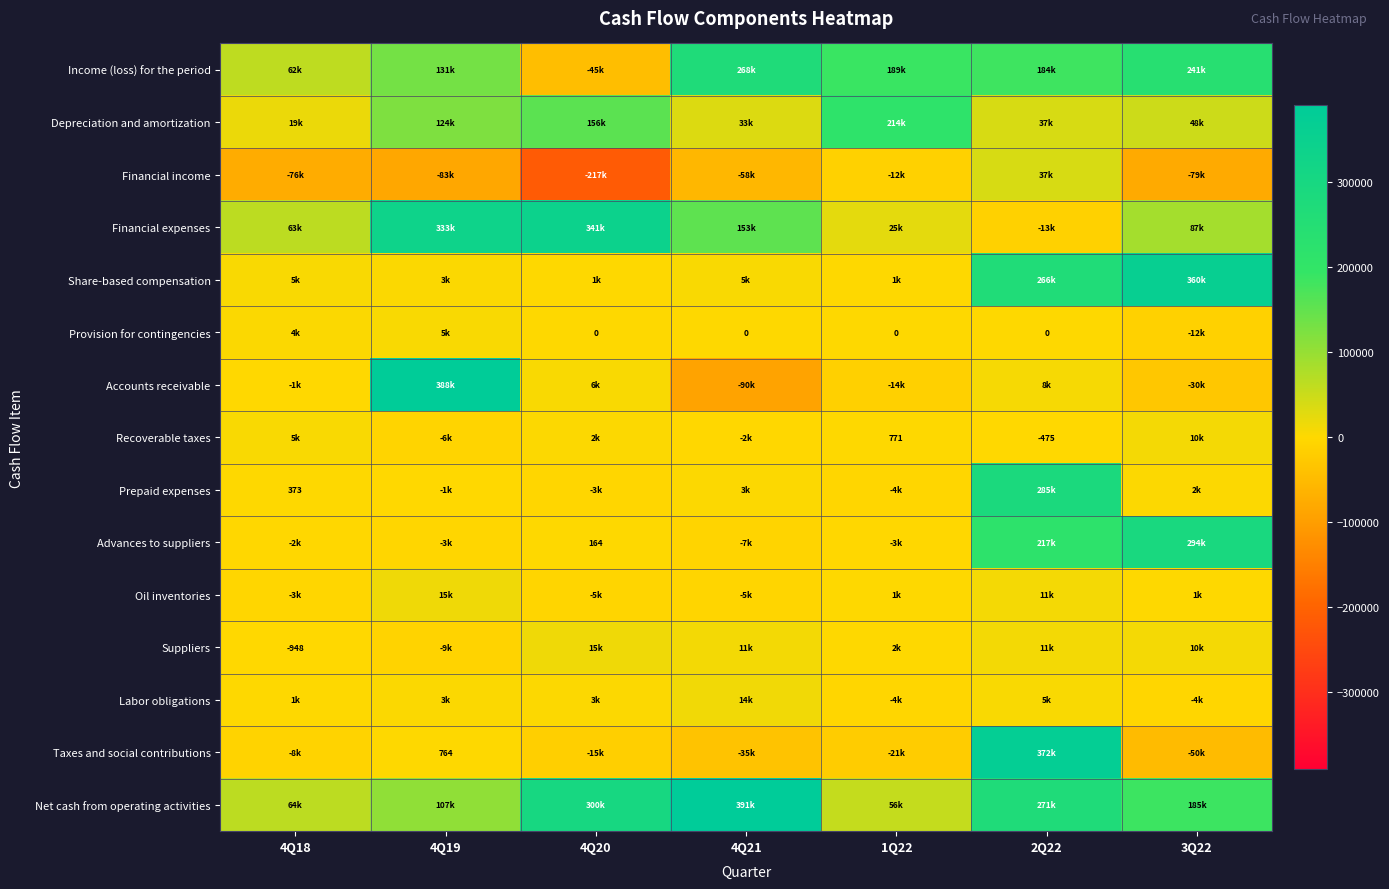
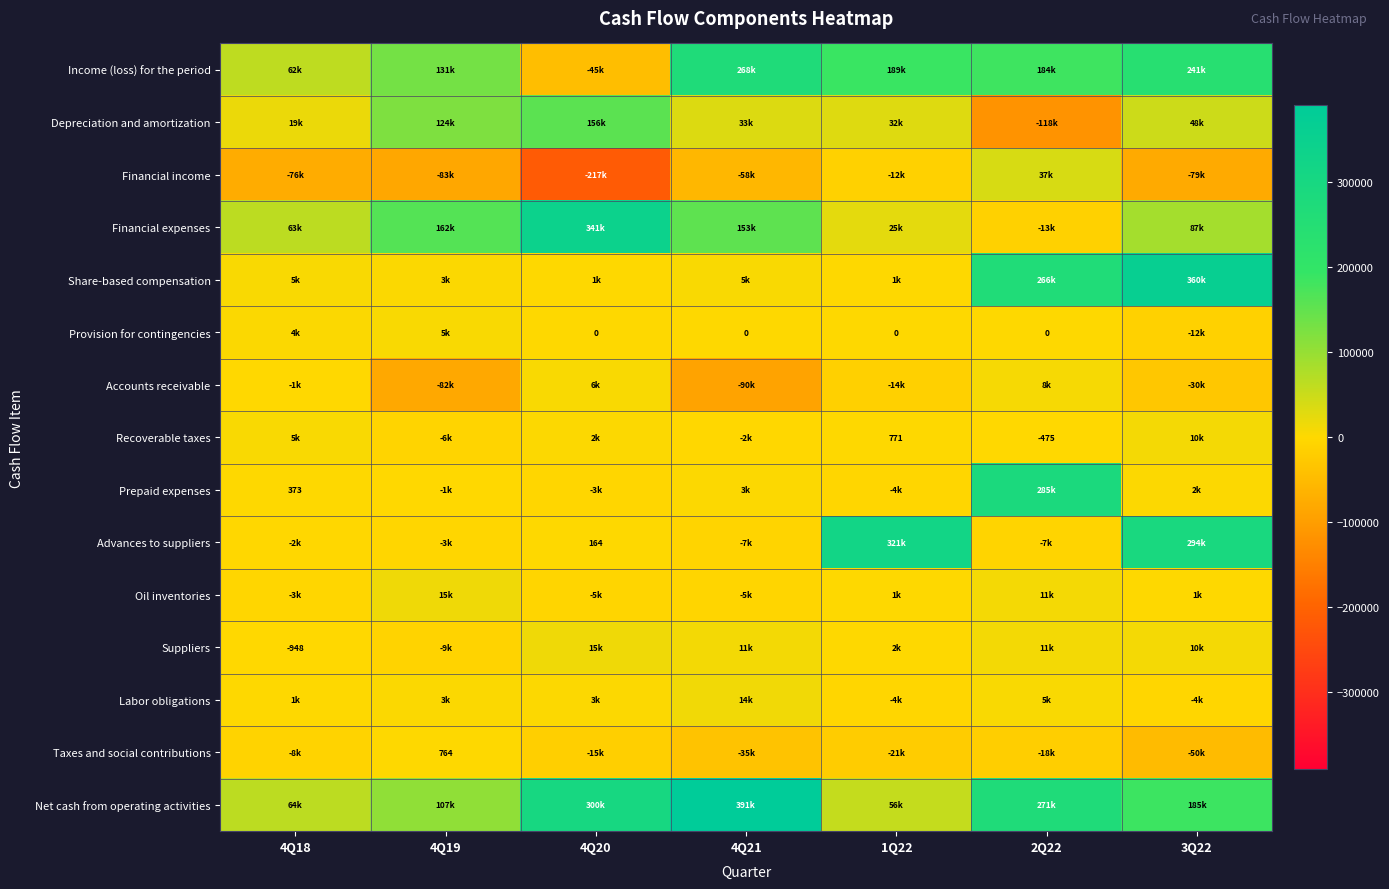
Depreciation and amortization, 1Q22: 214k -> 32k
Depreciation and amortization, 2Q22: 37k -> -118k
Financial expenses, 4Q19: 333k -> 162k
Accounts receivable, 4Q19: 388k -> -82k
Advances to suppliers, 1Q22: -3k -> 321k
Advances to suppliers, 2Q22: 217k -> -7k
Taxes and social contributions, 2Q22: 372k -> -18k
